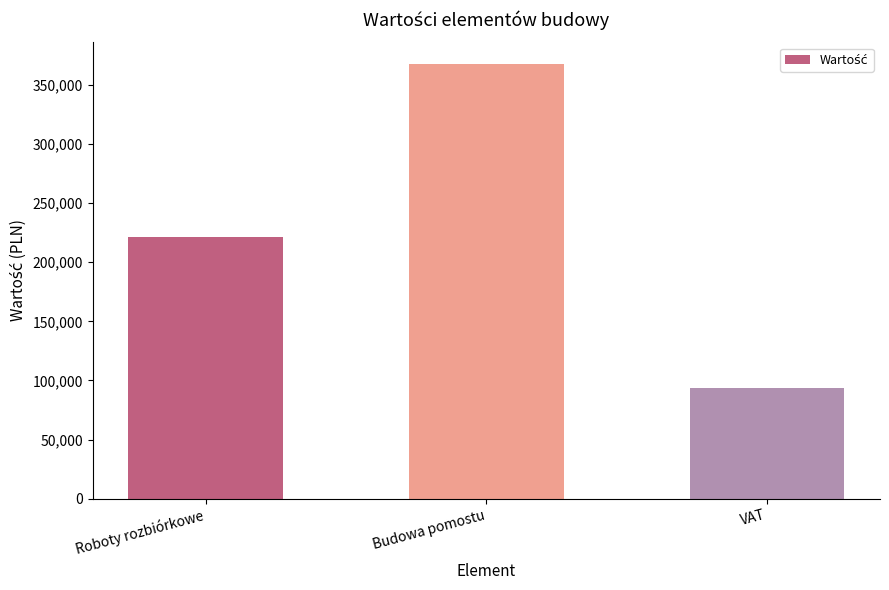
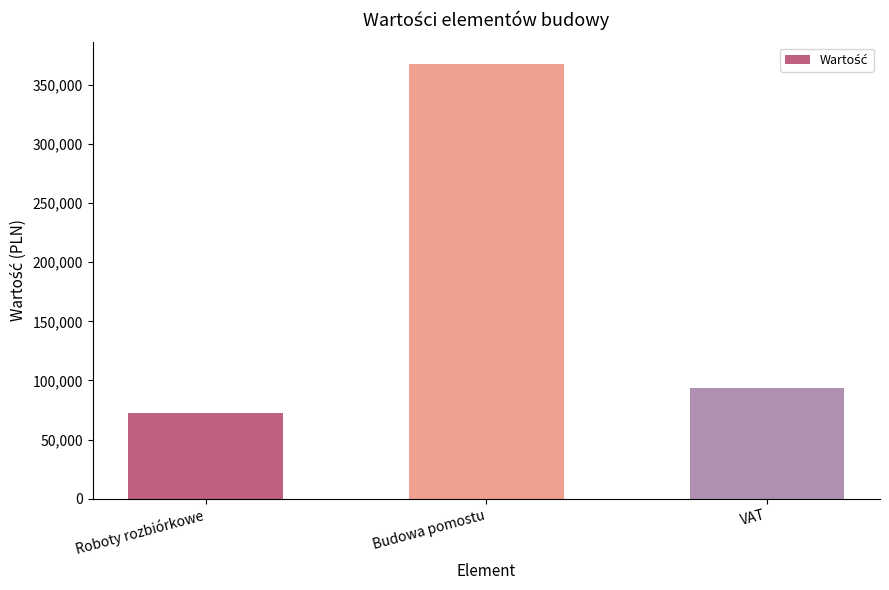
Roboty rozbiórkowe: 221,000 -> 73,000
